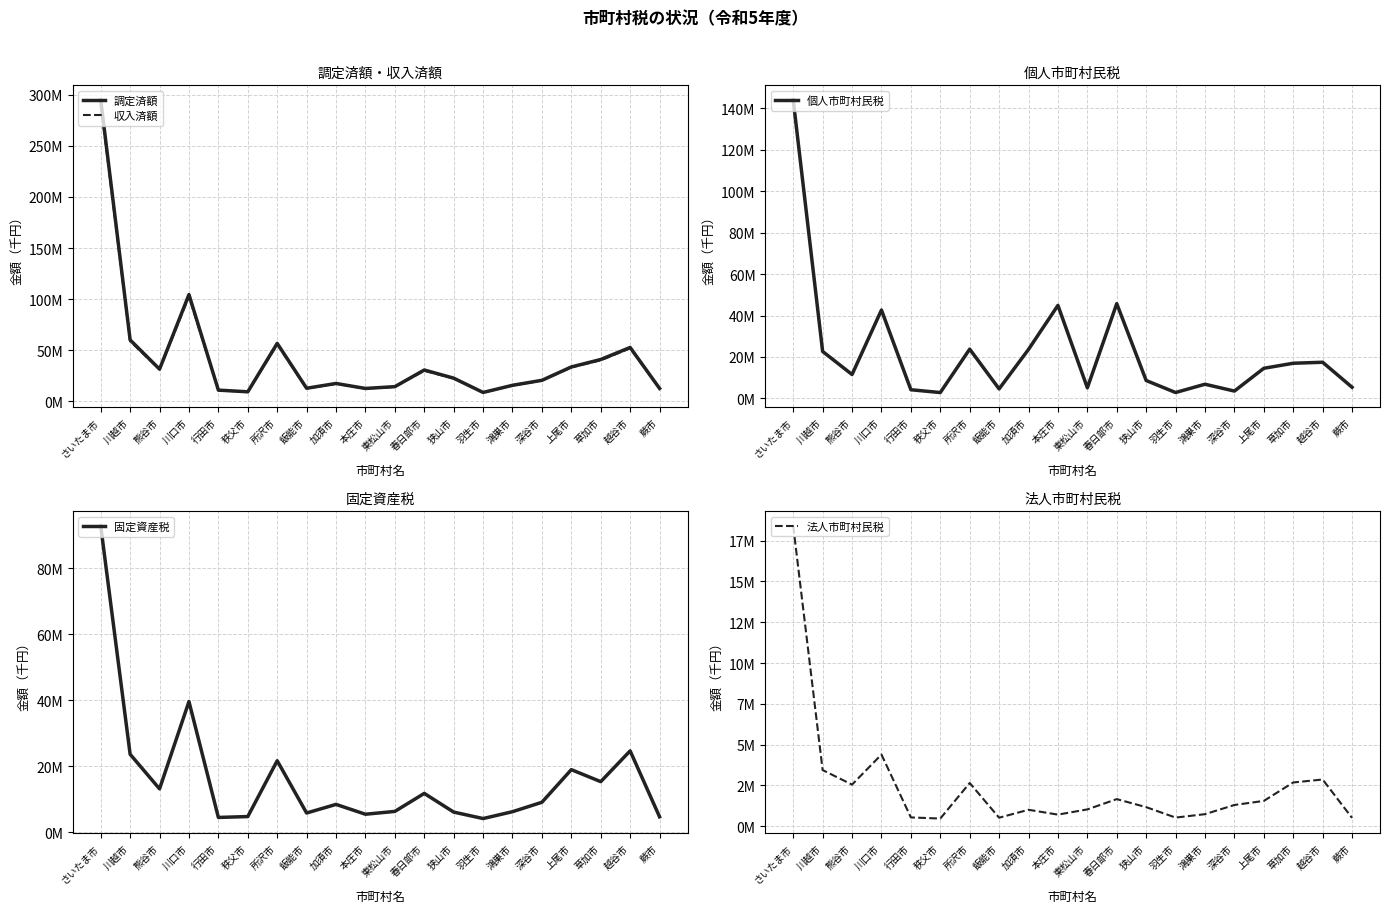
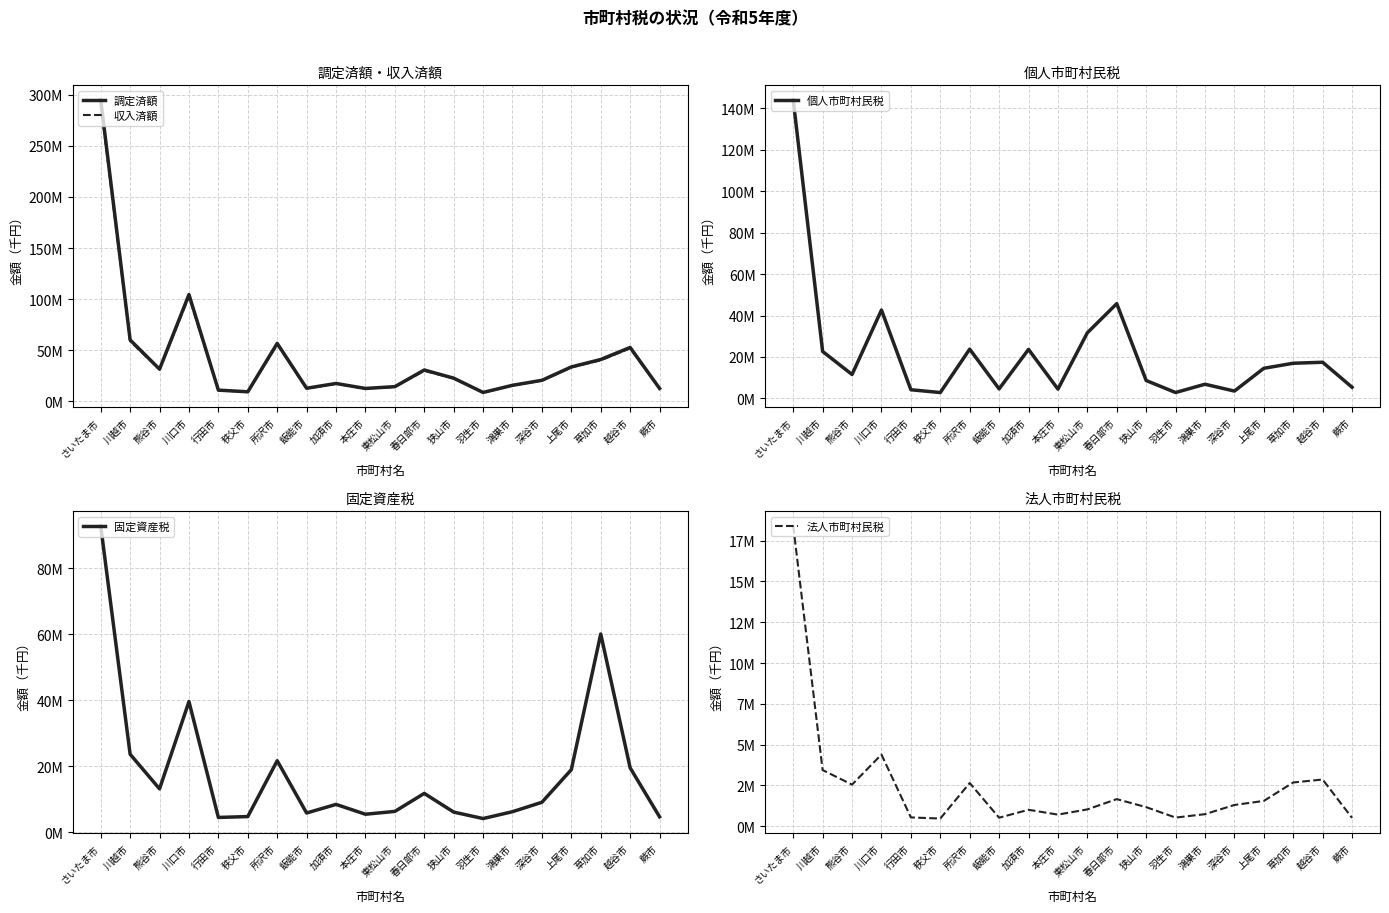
個人市町村民税, 本庄市: 45000000 -> 4000000
個人市町村民税, 東松山市: 5000000 -> 32000000
固定資産税, 草加市: 15000000 -> 60000000
固定資産税, 越谷市: 25000000 -> 19000000
